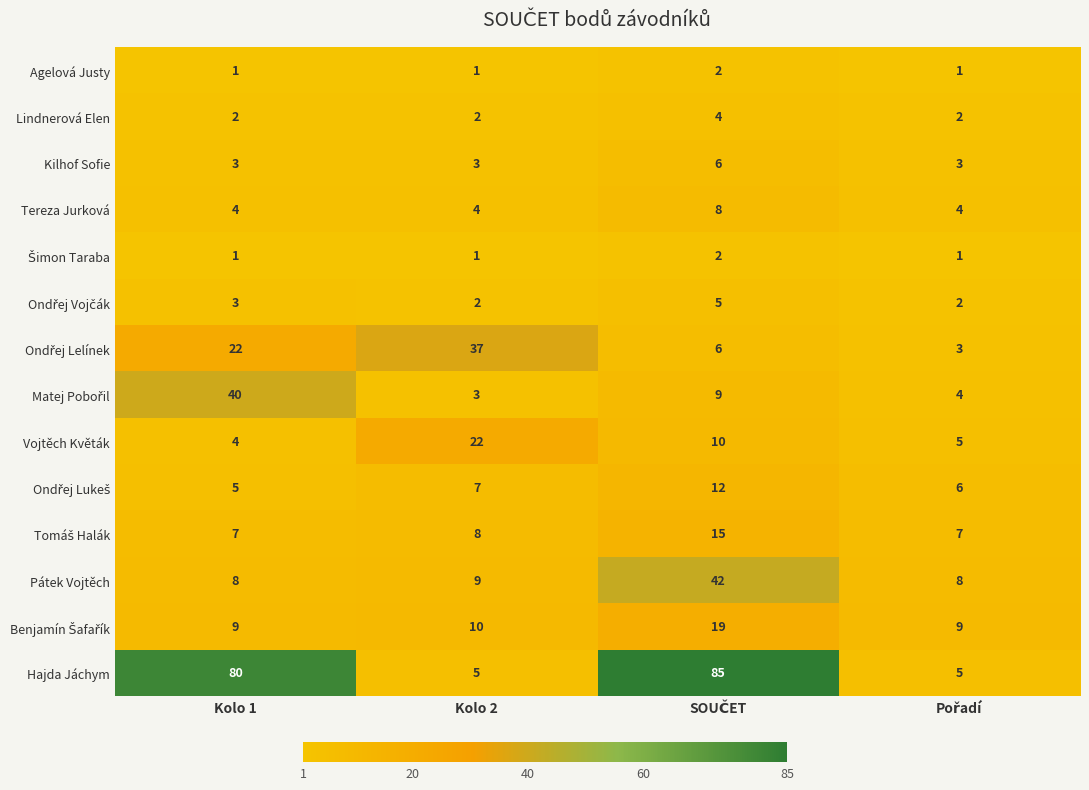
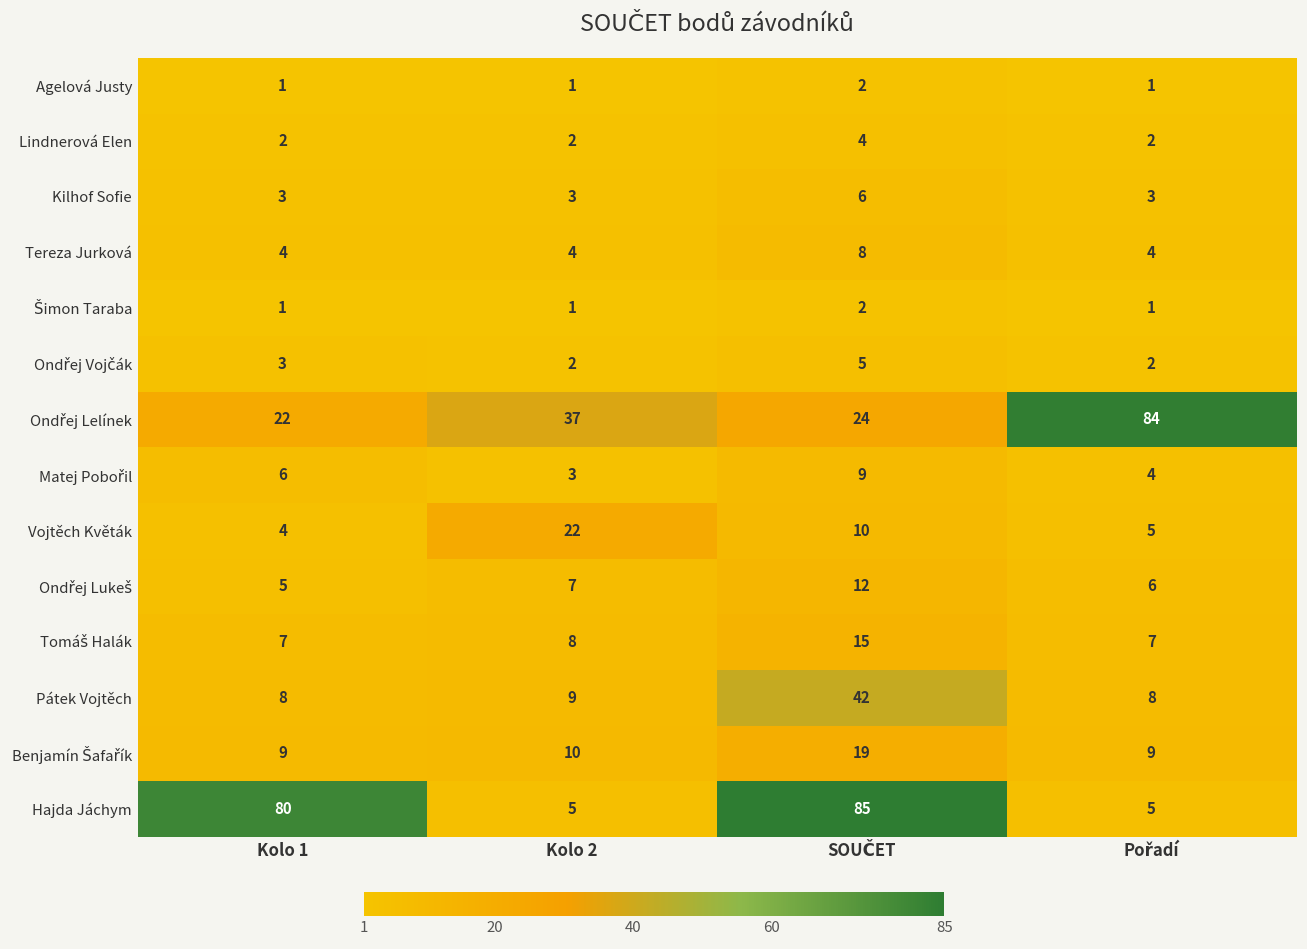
Ondřej Lelínek, SOUČET: 6 -> 24
Ondřej Lelínek, Pořadí: 3 -> 84
Matej Pobořil, Kolo 1: 40 -> 6
